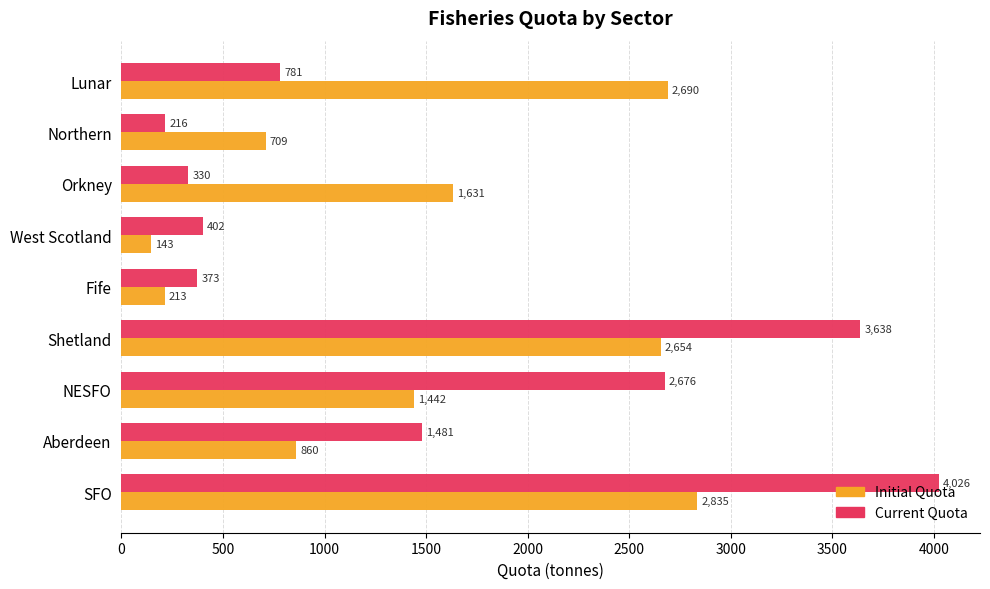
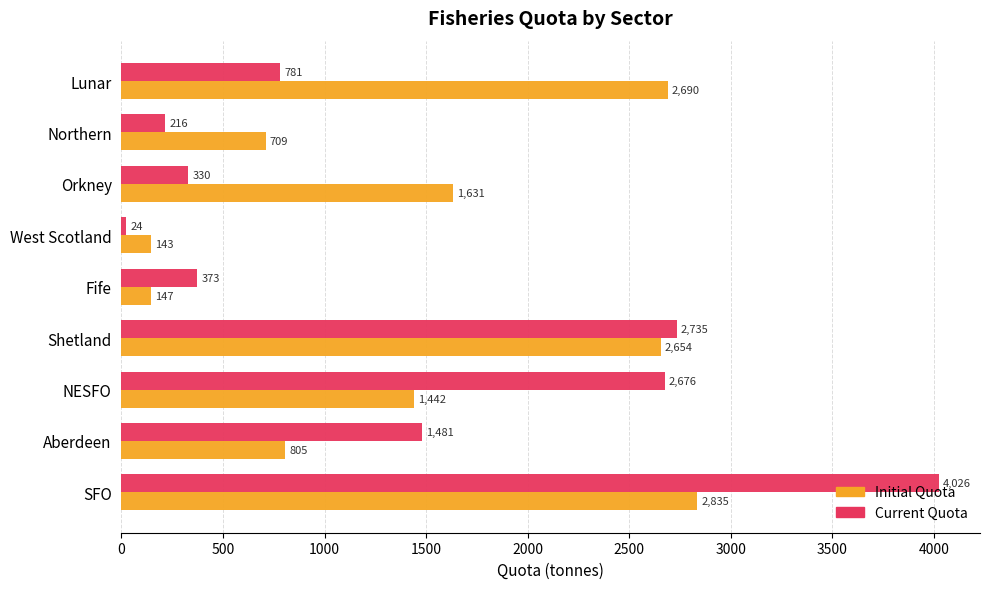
Current Quota, West Scotland: 402 -> 24
Initial Quota, Fife: 213 -> 147
Current Quota, Shetland: 3,638 -> 2,735
Initial Quota, Aberdeen: 860 -> 805
